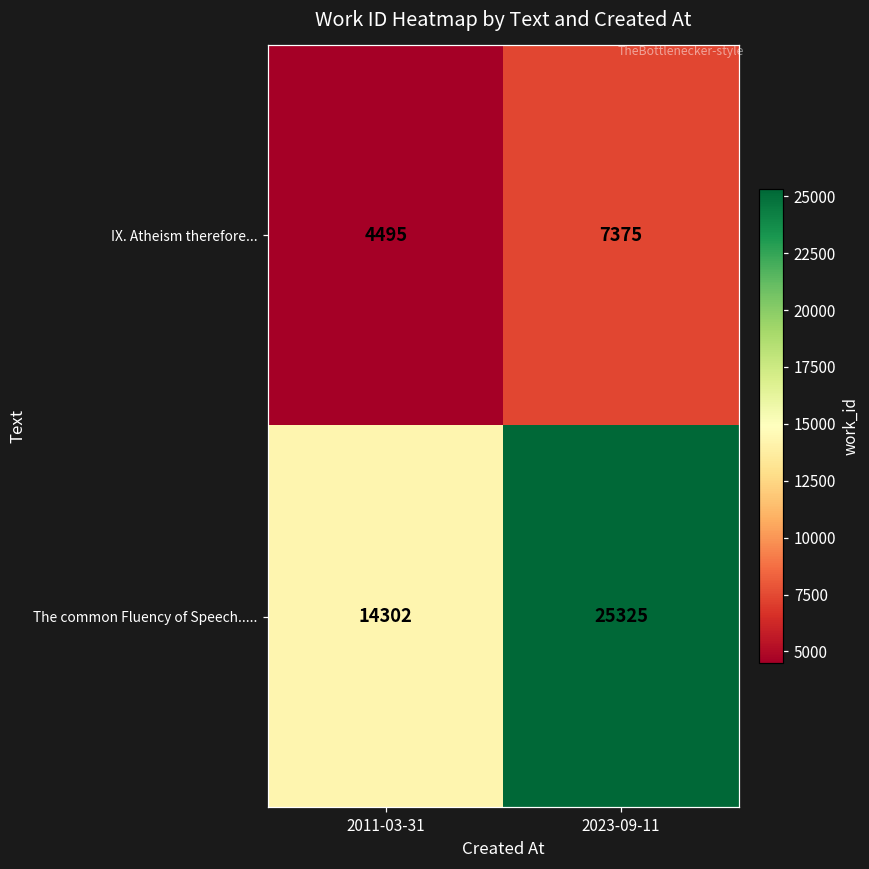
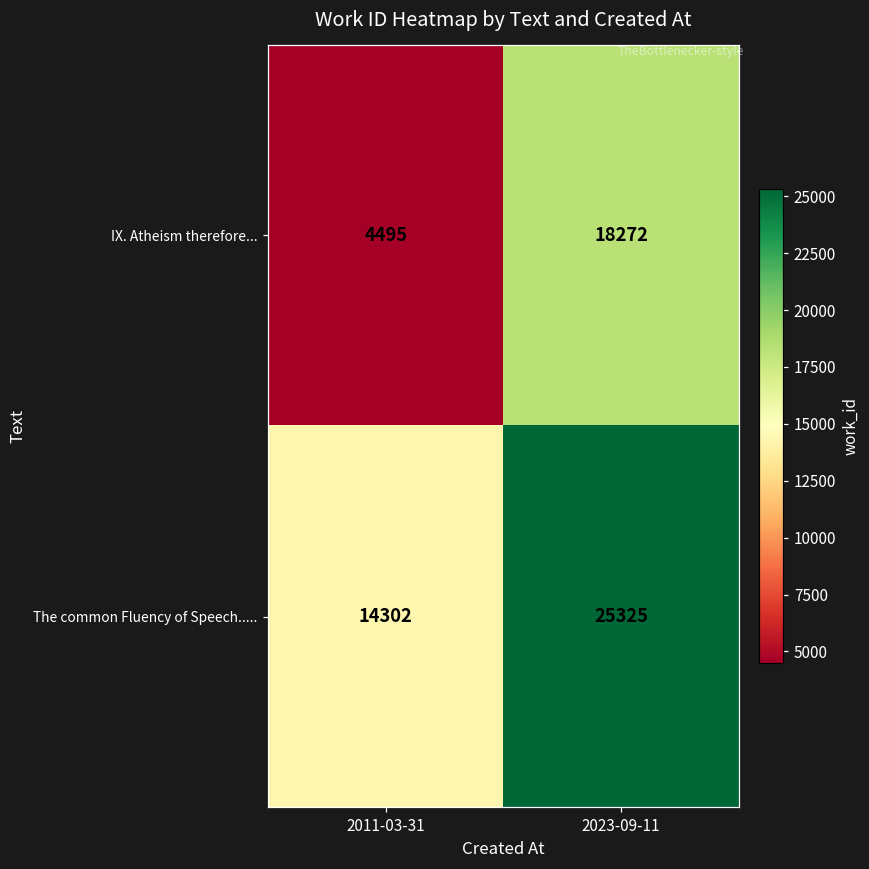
IX. Atheism therefore..., 2023-09-11: 7375 -> 18272
